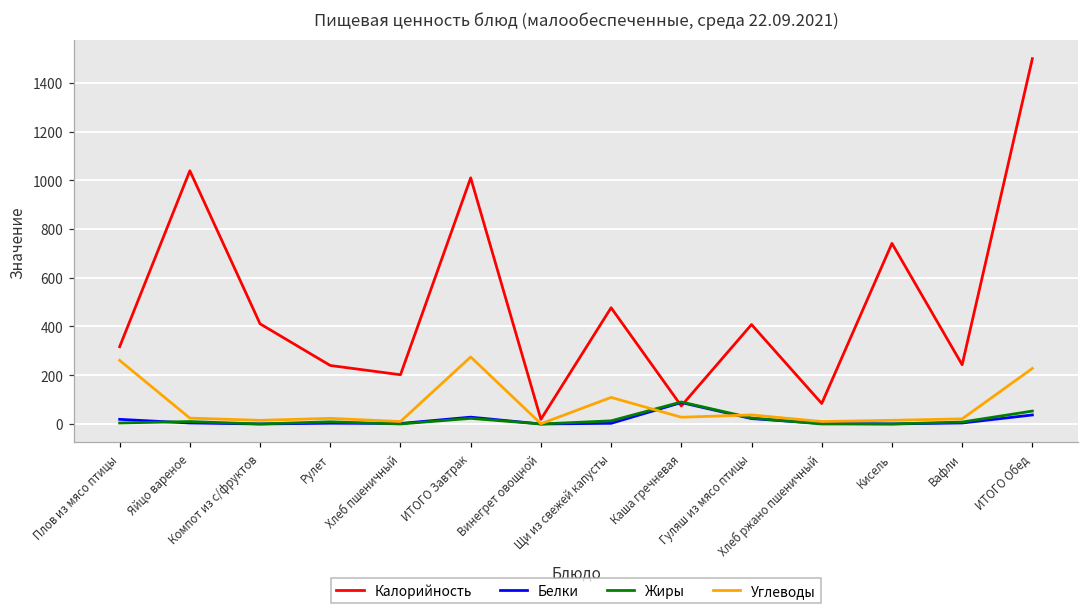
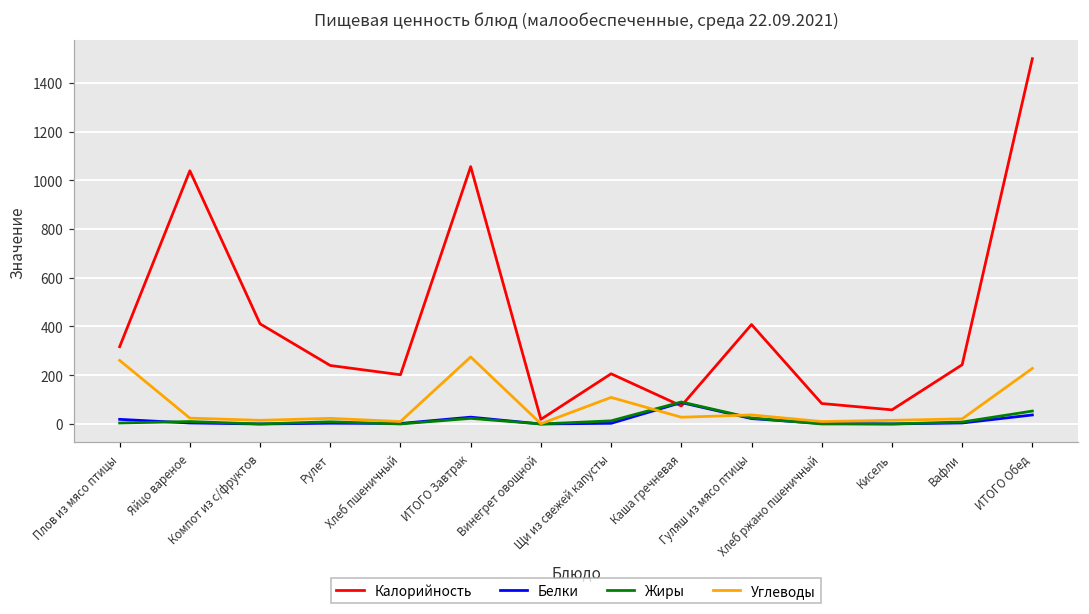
Калорийность, ИТОГО Завтрак: 1010 -> 1060
Калорийность, Щи из свежей капусты: 480 -> 210
Калорийность, Кисель: 740 -> 60
